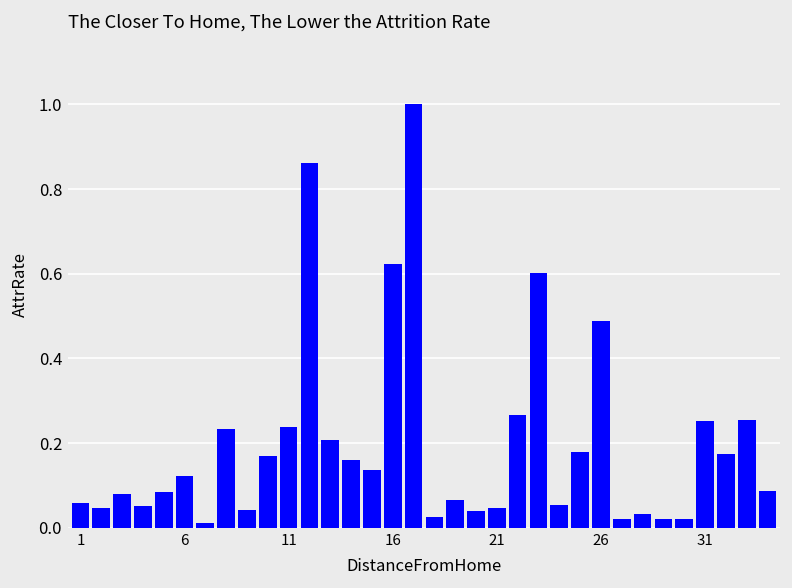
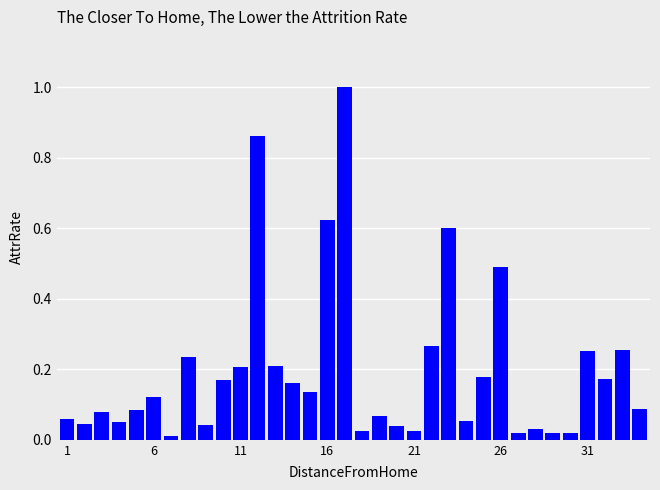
11: 0.24 -> 0.21
21: 0.05 -> 0.02
